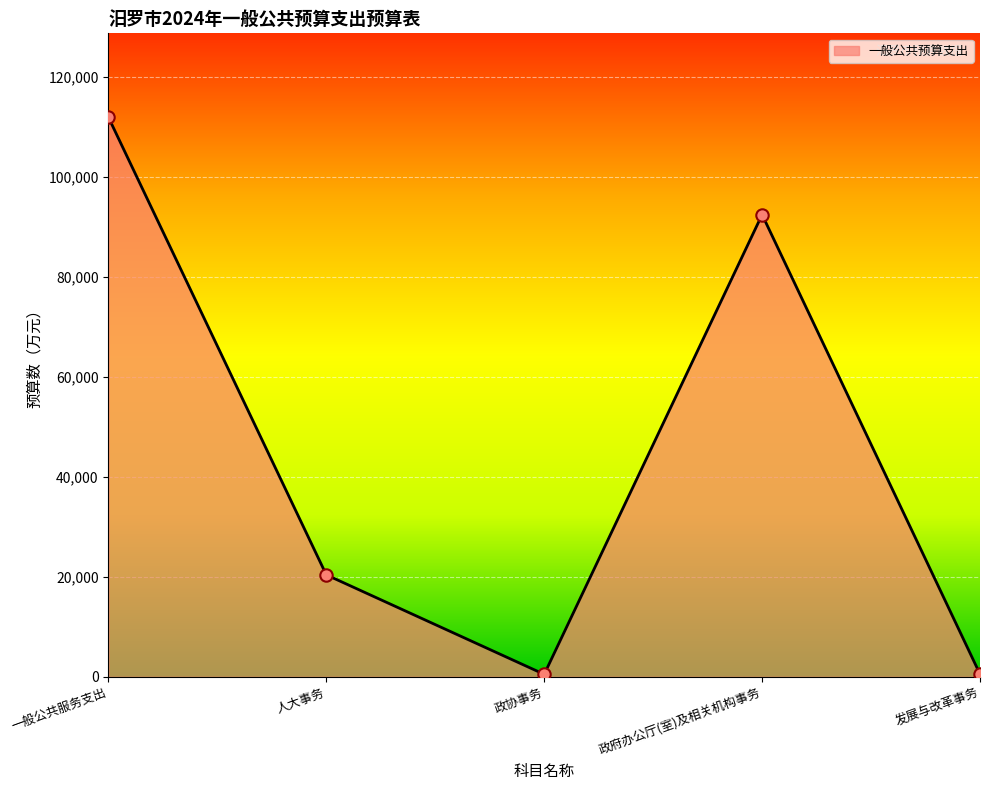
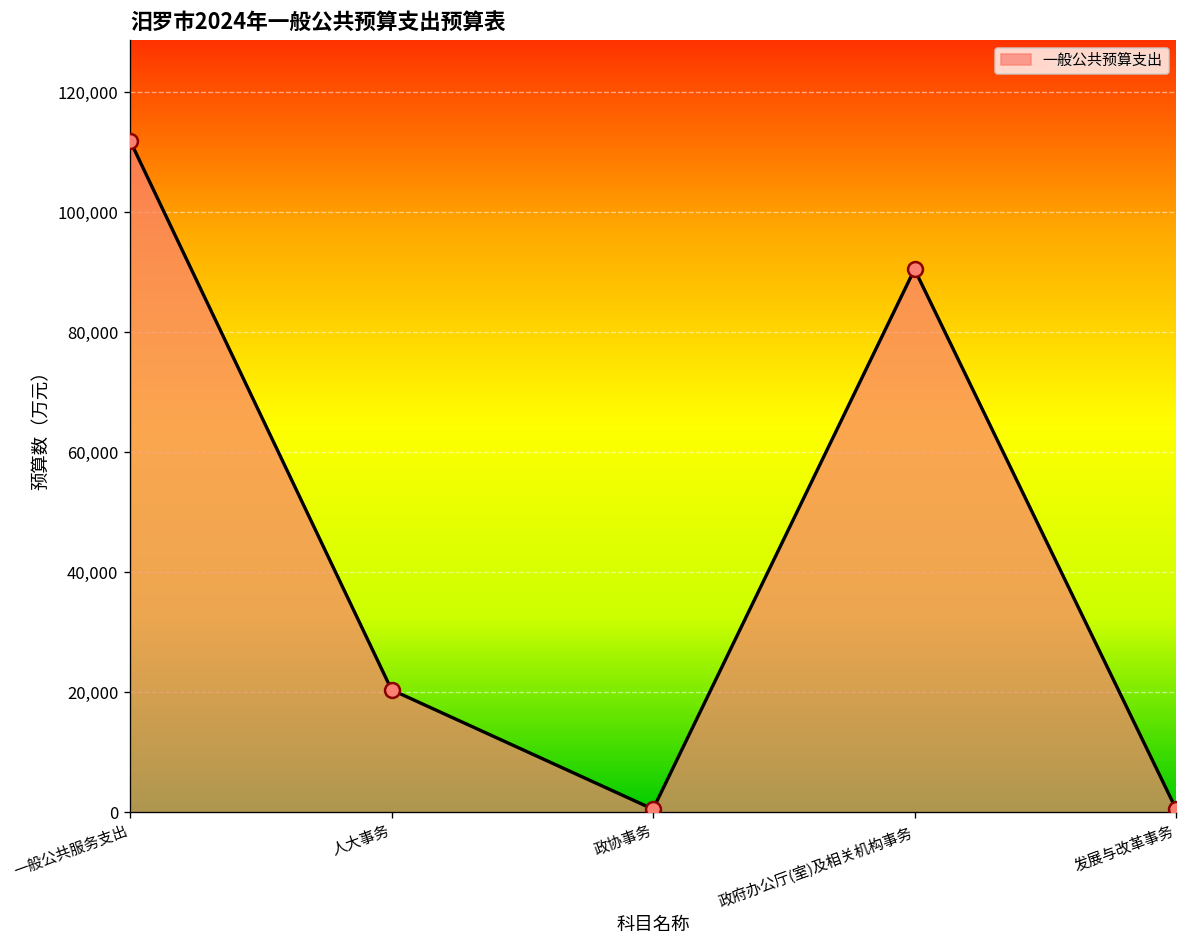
政府办公厅(室)及相关机构事务: 92,000 -> 91,000
